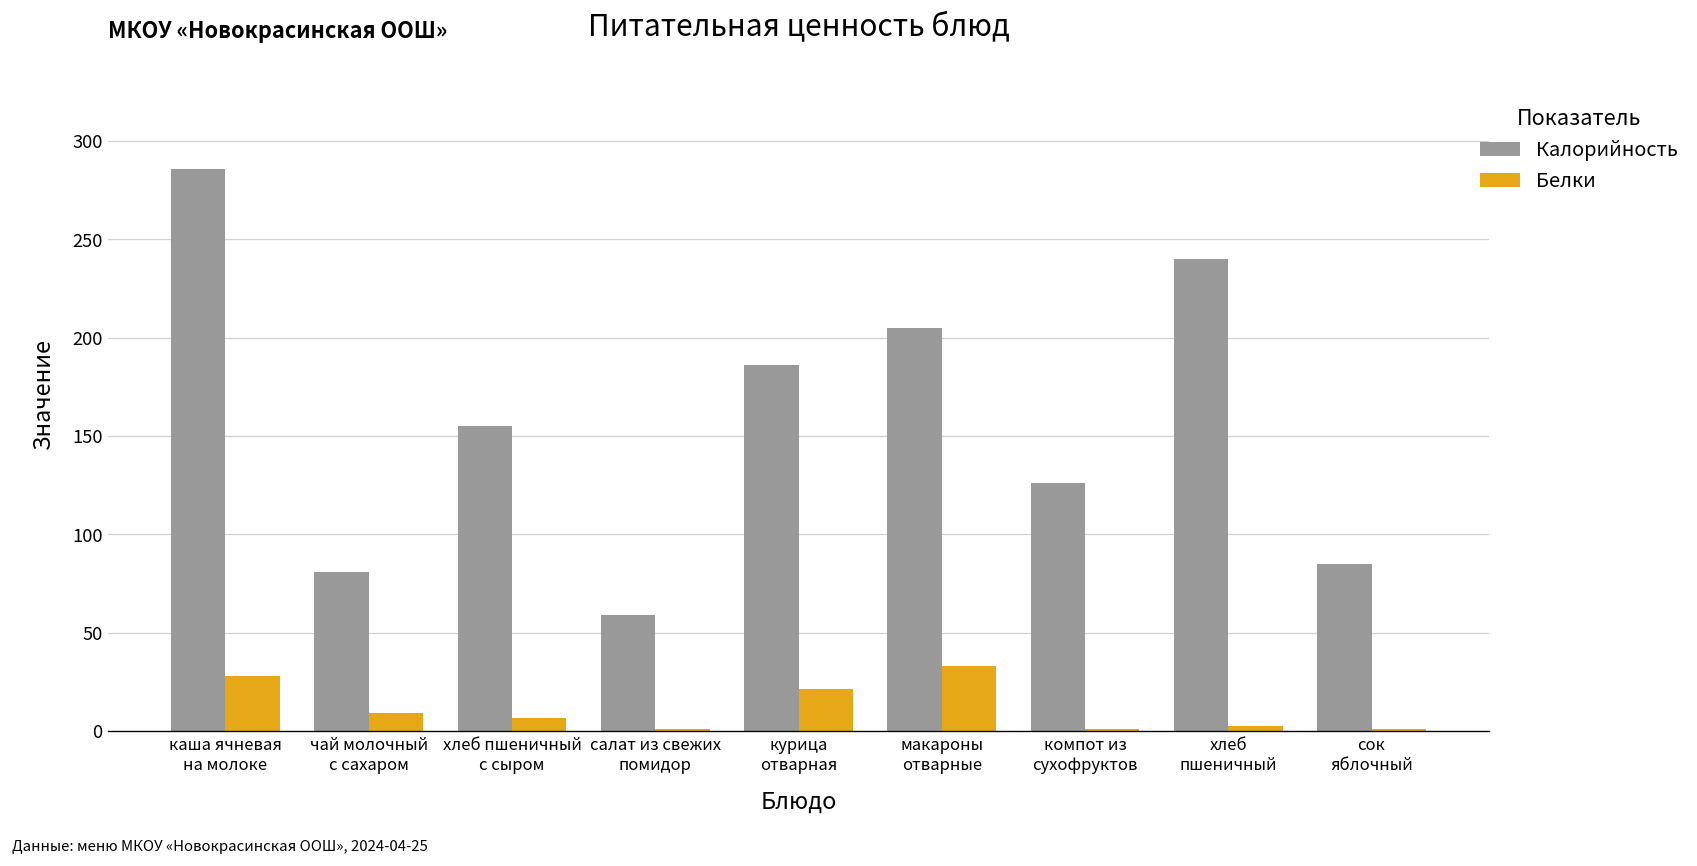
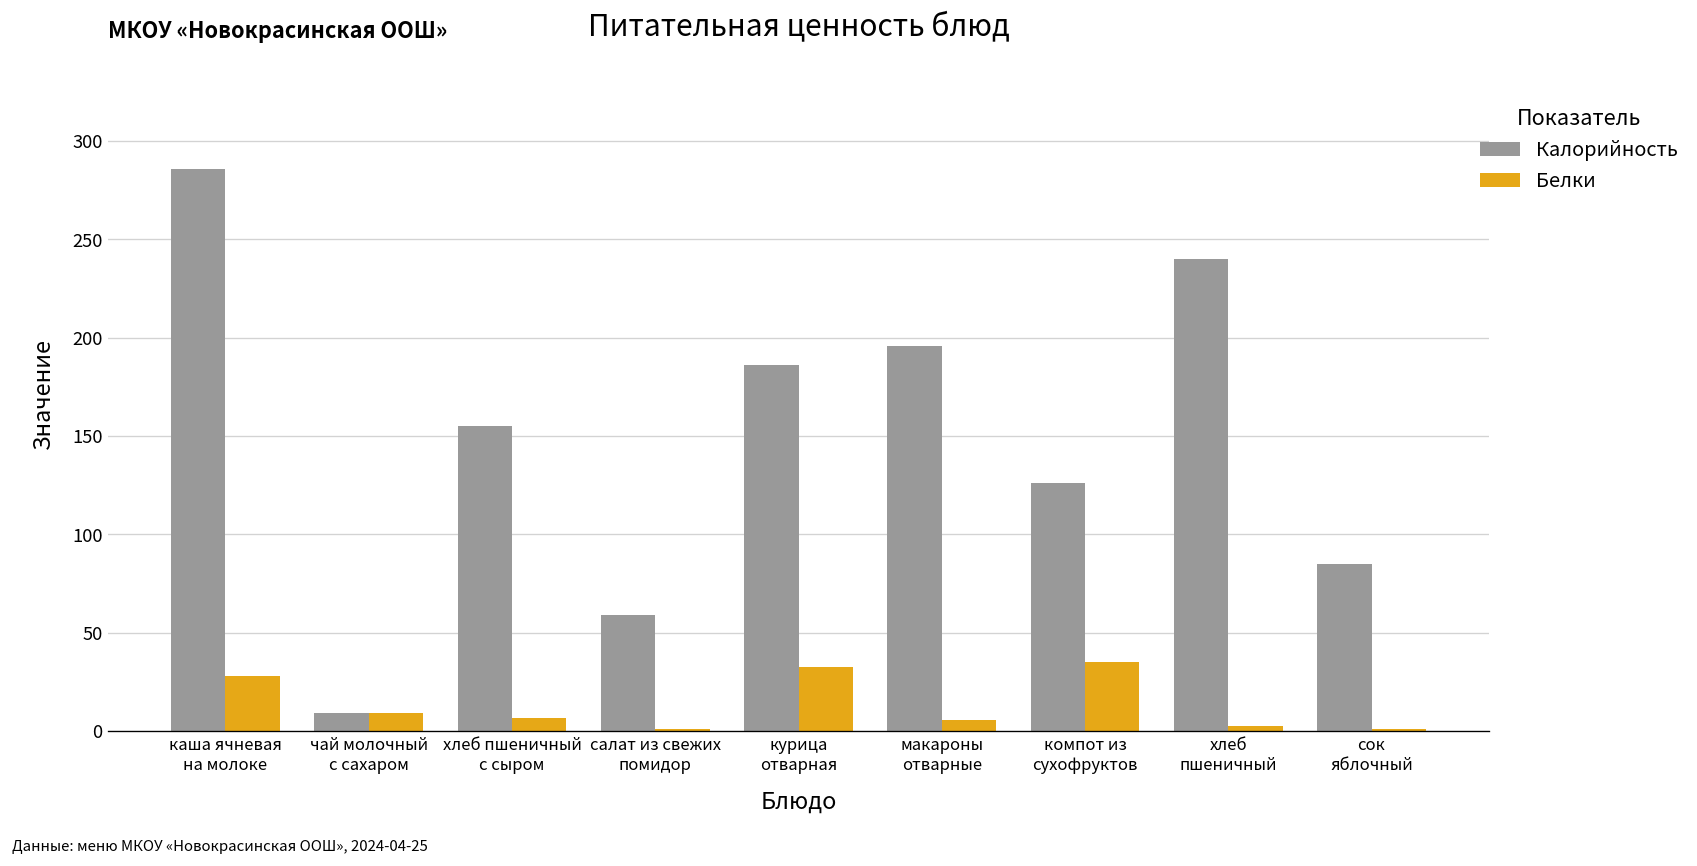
Калорийность, чай молочный с сахаром: 81 -> 9
Белки, курица отварная: 21 -> 33
Калорийность, макароны отварные: 205 -> 196
Белки, макароны отварные: 33 -> 5
Белки, компот из сухофруктов: 1 -> 35
